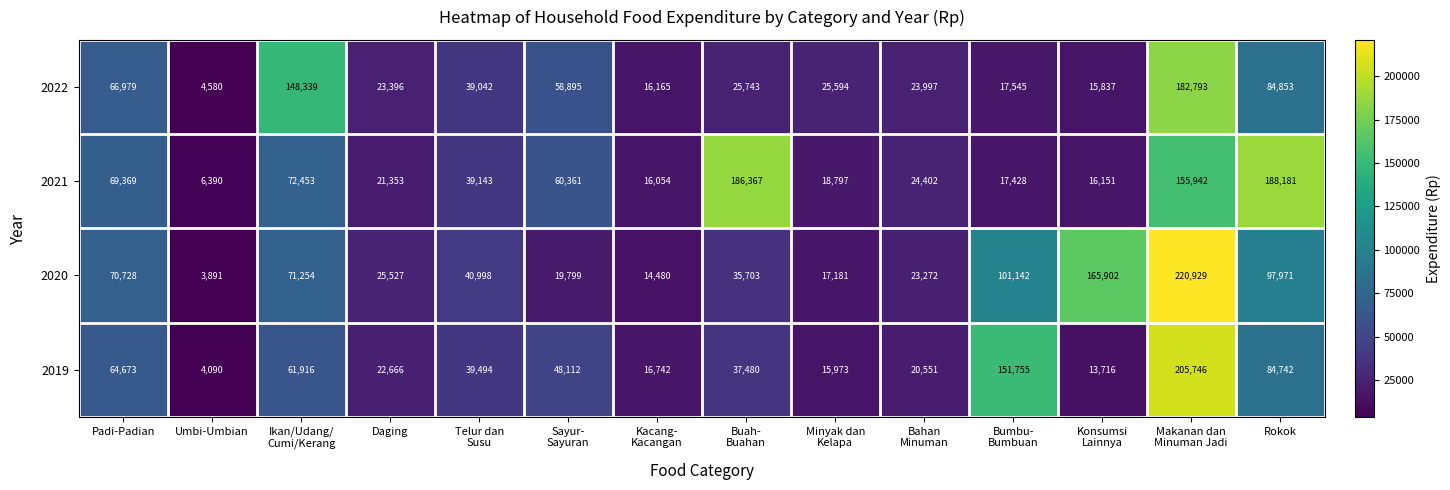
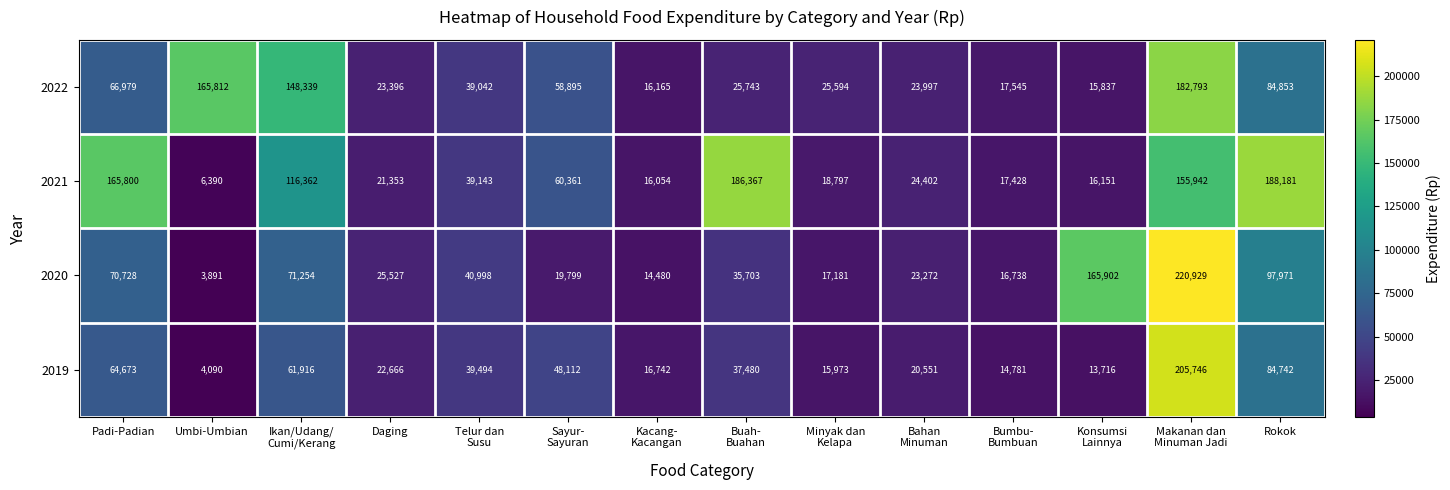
2022, Umbi-Umbian: 4,580 -> 165,812
2021, Padi-Padian: 69,369 -> 165,800
2021, Ikan/Udang/ Cumi/Kerang: 72,453 -> 116,362
2020, Bumbu- Bumbuan: 101,142 -> 16,738
2019, Bumbu- Bumbuan: 151,755 -> 14,781
